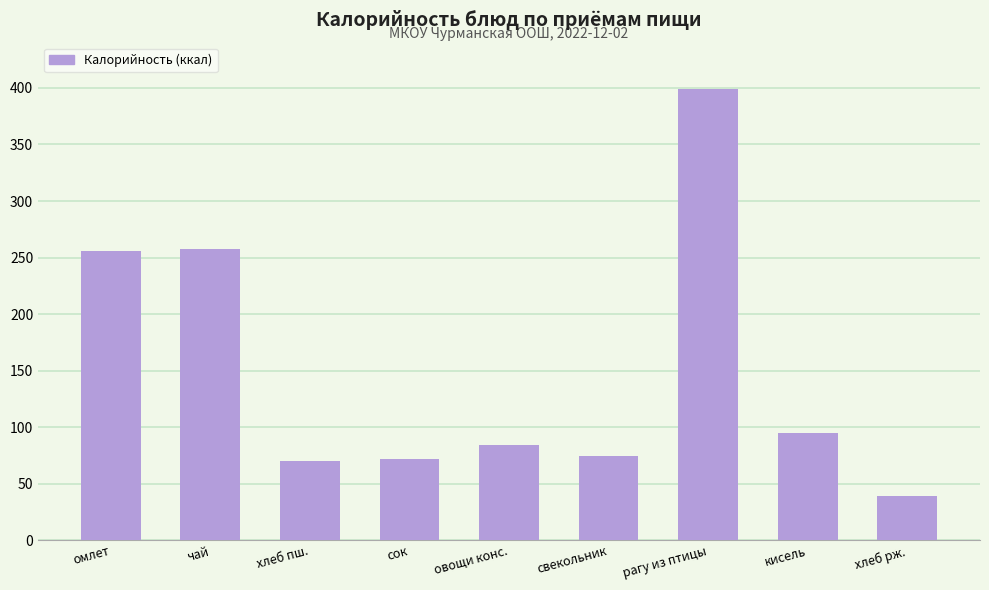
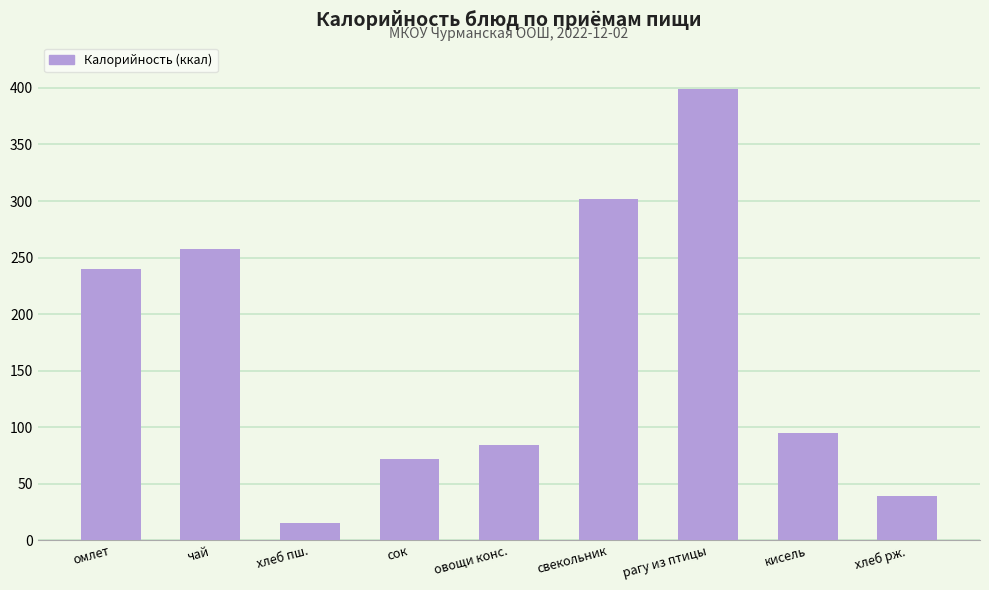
омлет: 256 -> 240
хлеб пш.: 70 -> 15
свекольник: 75 -> 302
